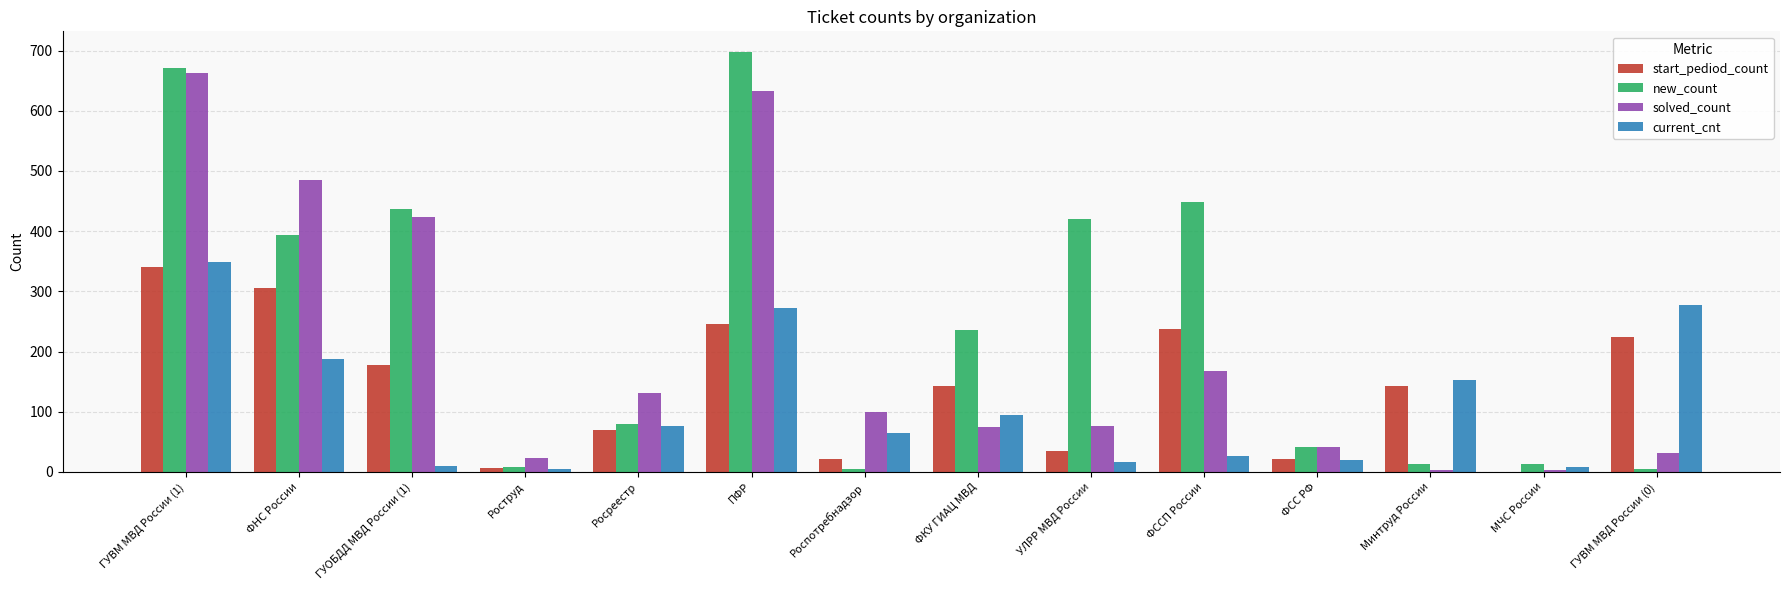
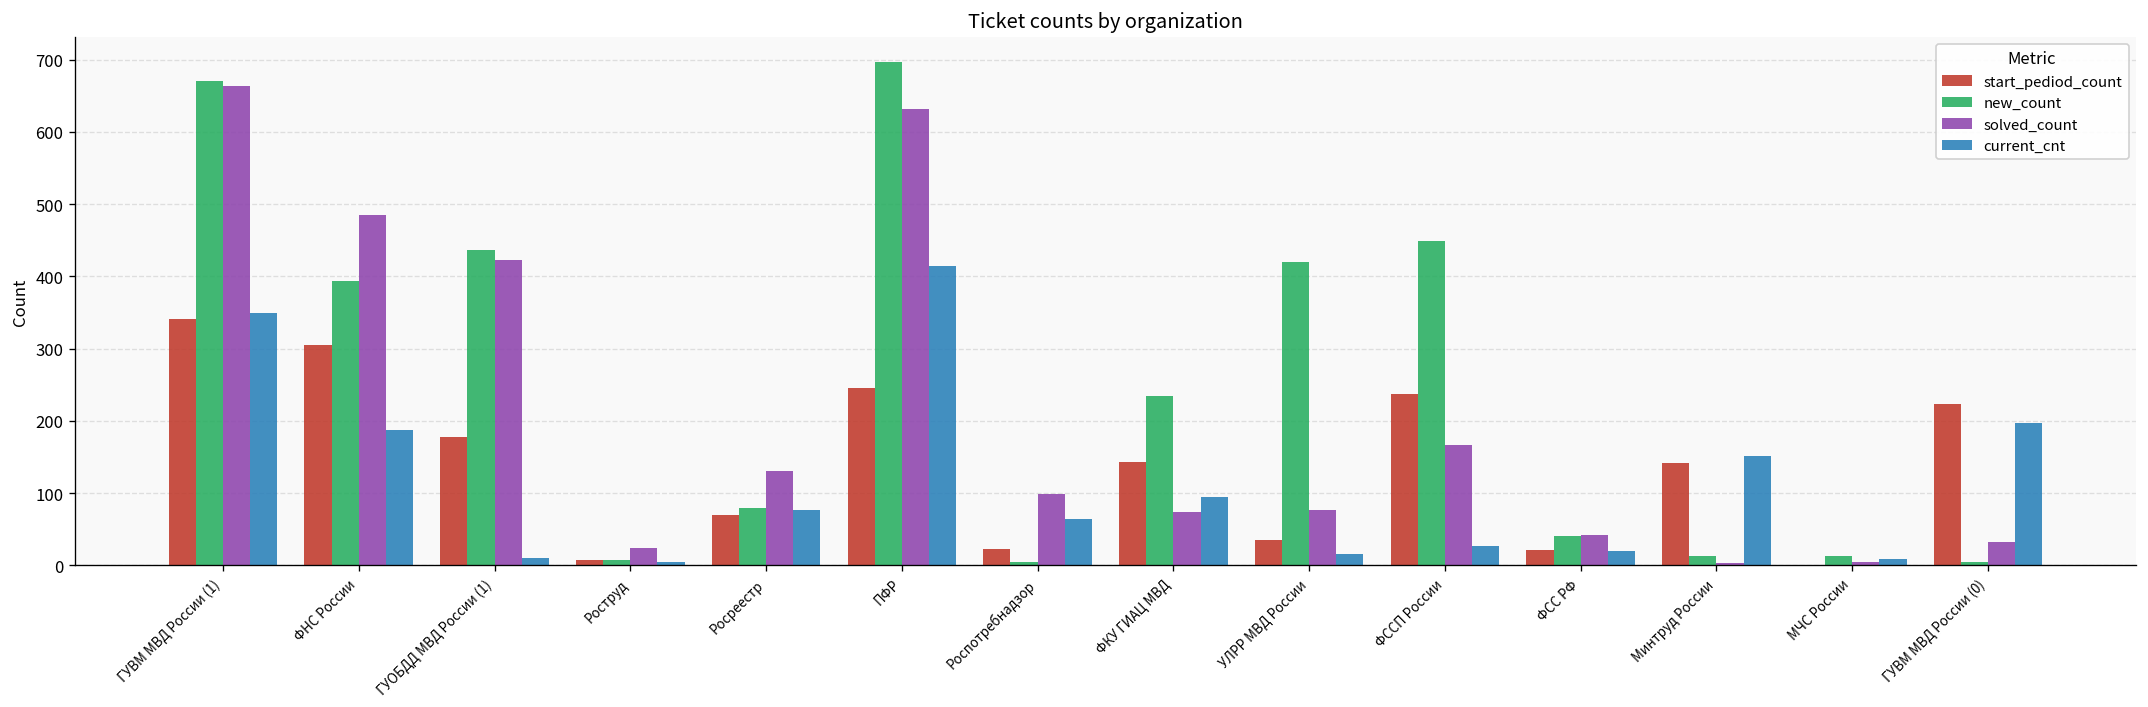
current_cnt, ПФР: 270 -> 420
current_cnt, ГУВМ МВД России (0): 280 -> 200
